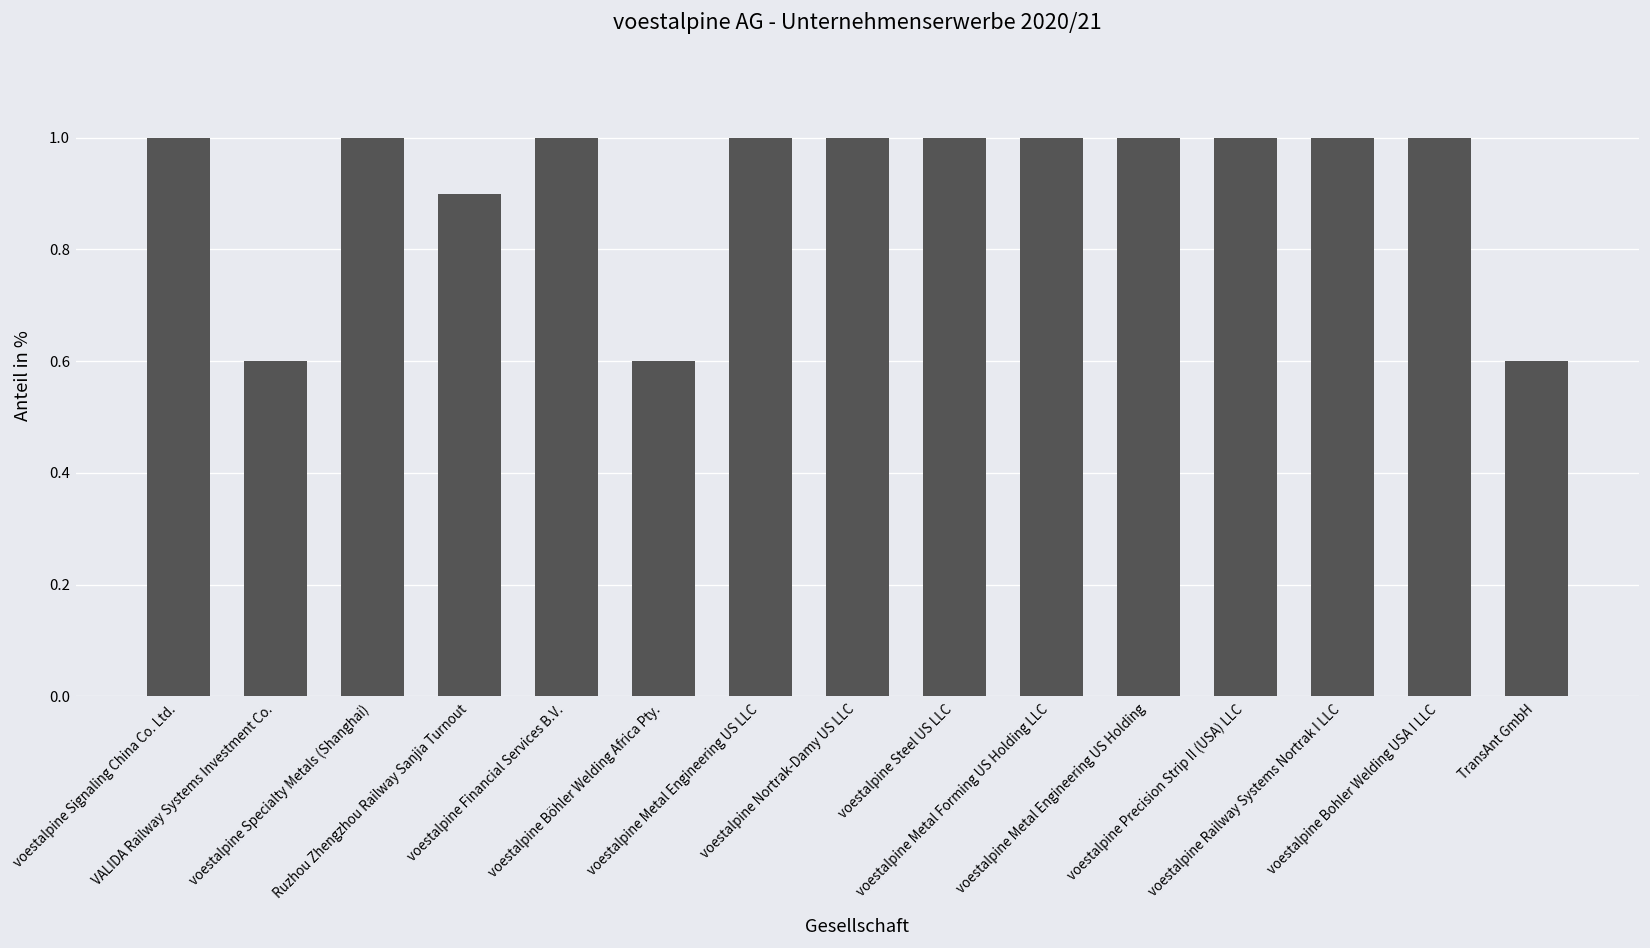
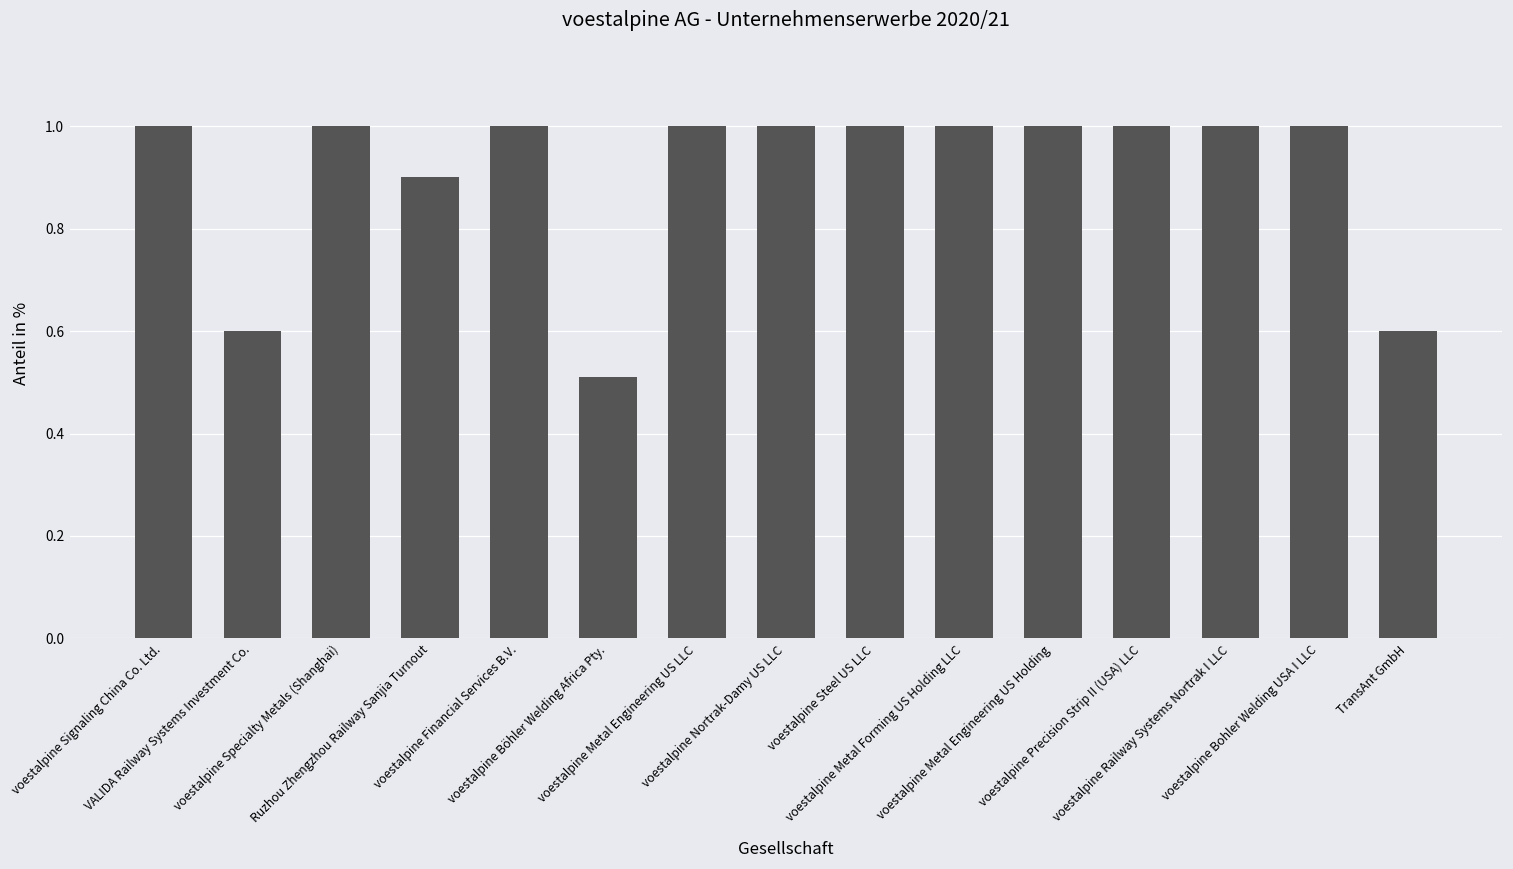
voestalpine Böhler Welding Africa Pty.: 0.60 -> 0.51
